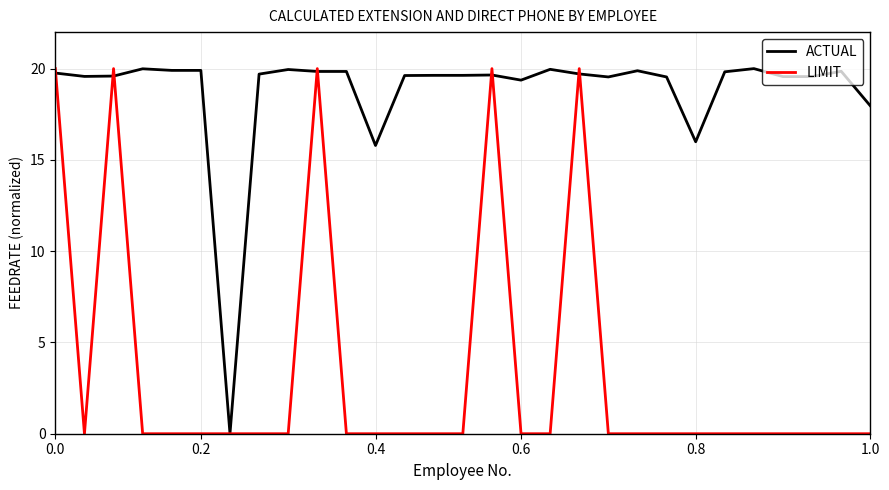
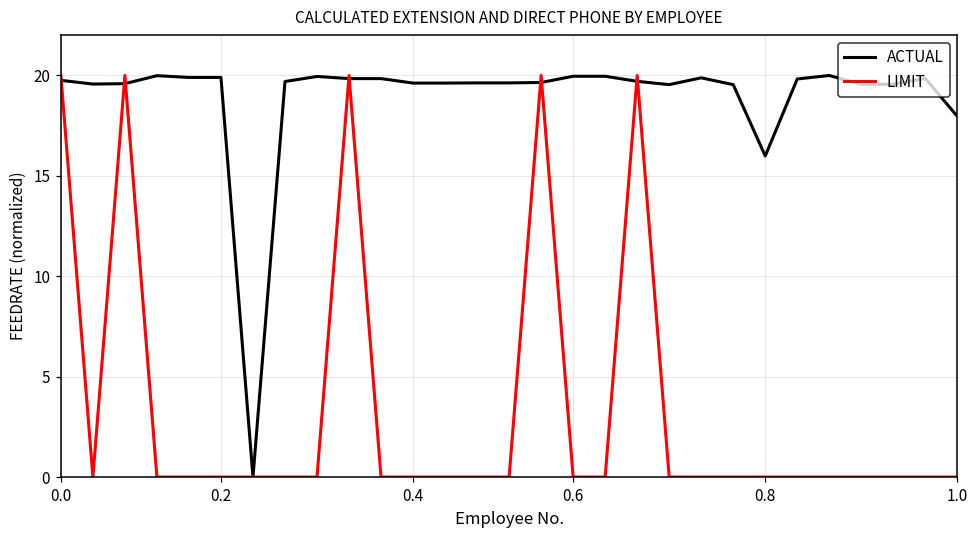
ACTUAL, 0.4: 15.8 -> 19.6
ACTUAL, 0.6: 19.4 -> 20.0
